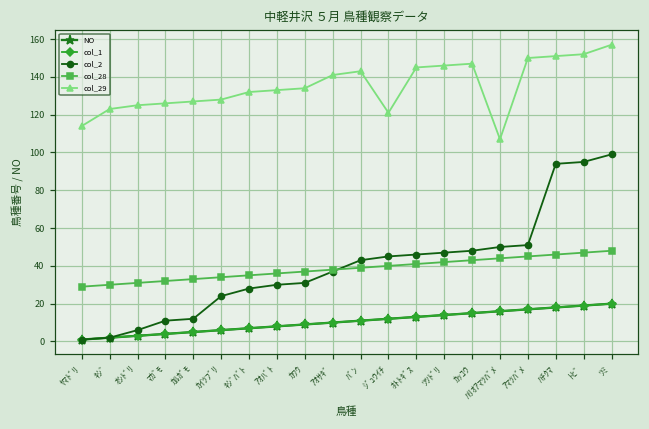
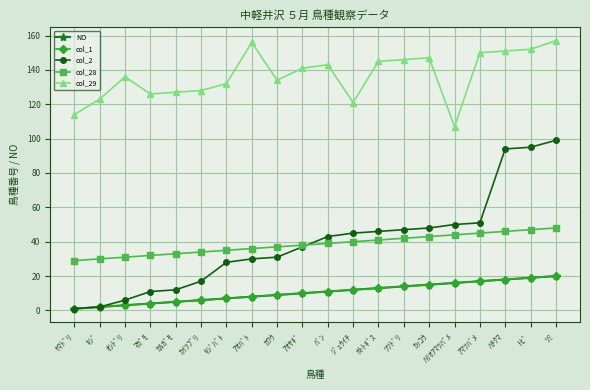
col_29, ｵｼﾄﾞﾘ: 125 -> 136
col_2, ｶｲﾂﾌﾞﾘ: 24 -> 17
col_29, ｱｵﾊﾞﾄ: 133 -> 156
